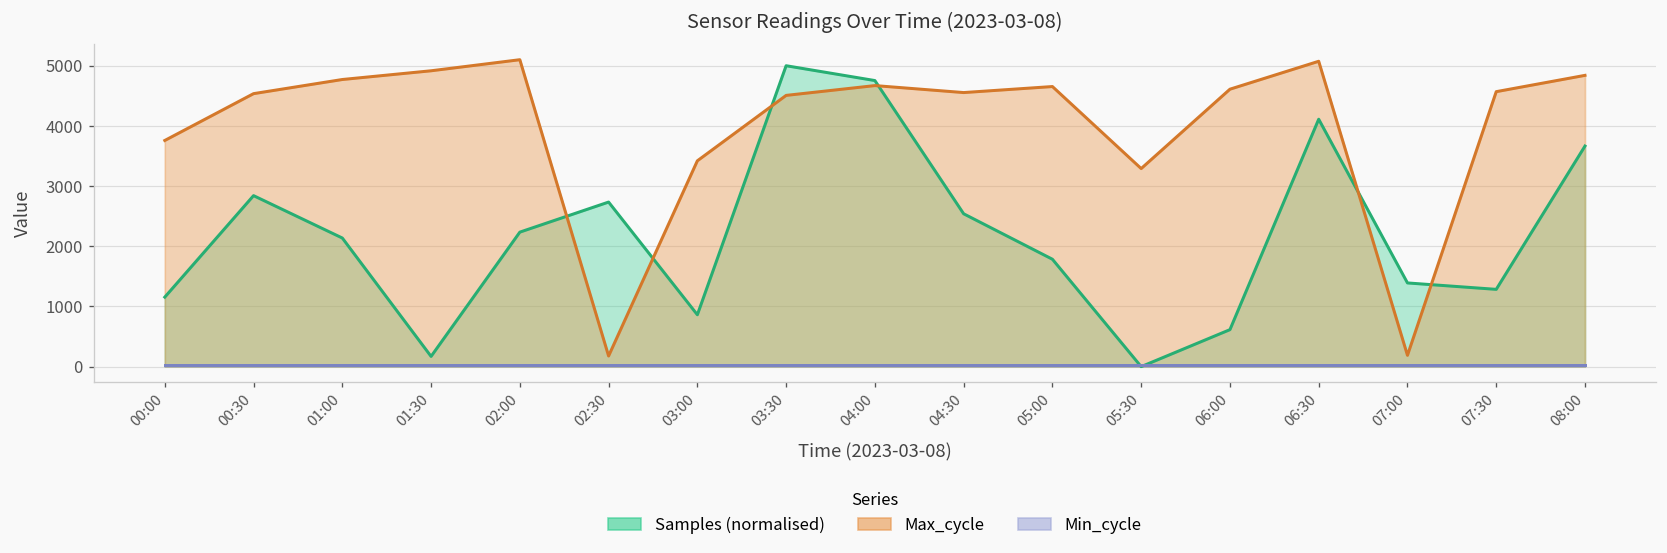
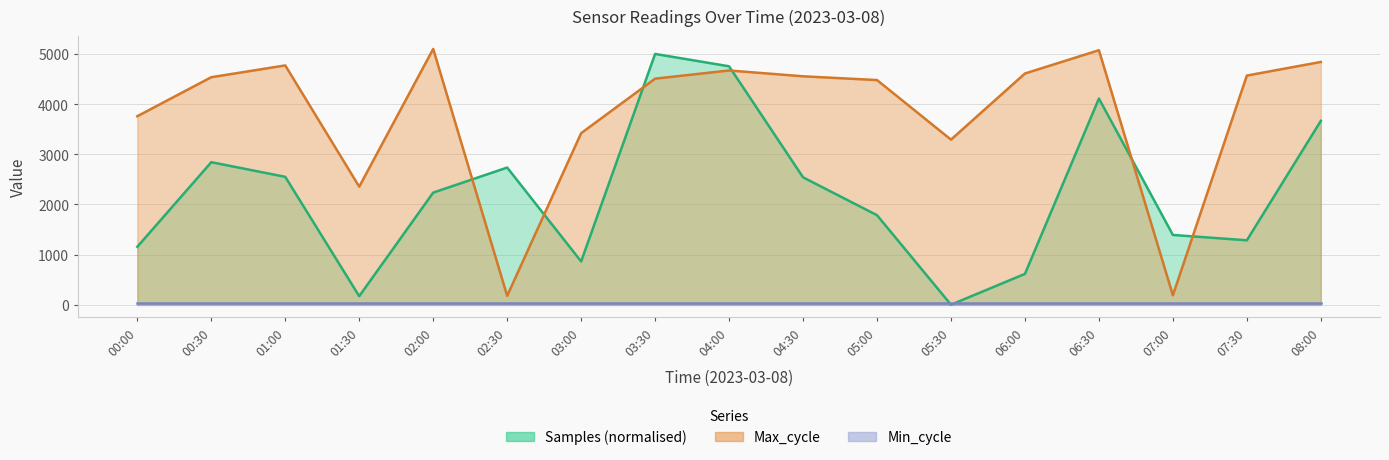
Samples (normalised), 01:00: 2100 -> 2500
Max_cycle, 01:30: 4900 -> 2400
Max_cycle, 05:00: 4700 -> 4500
